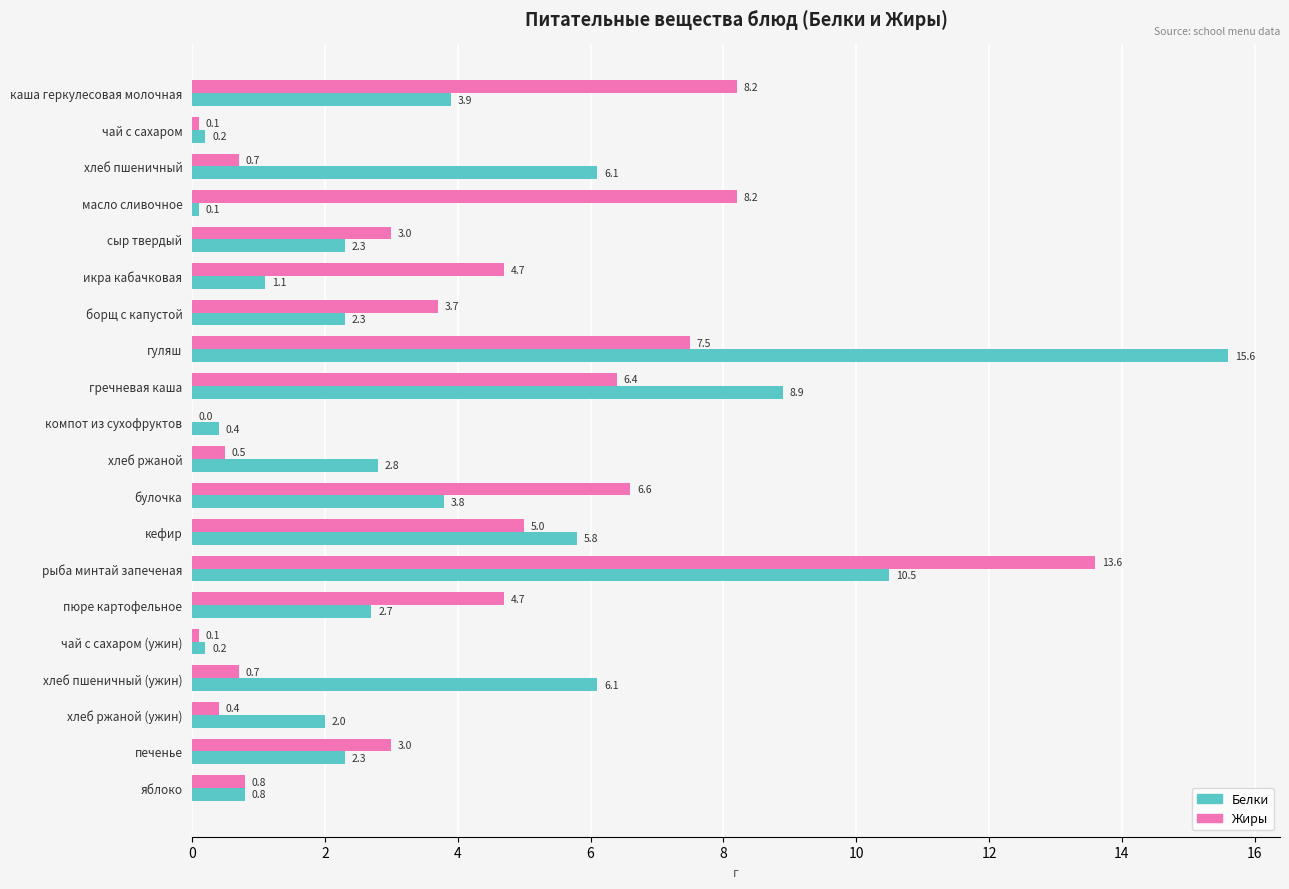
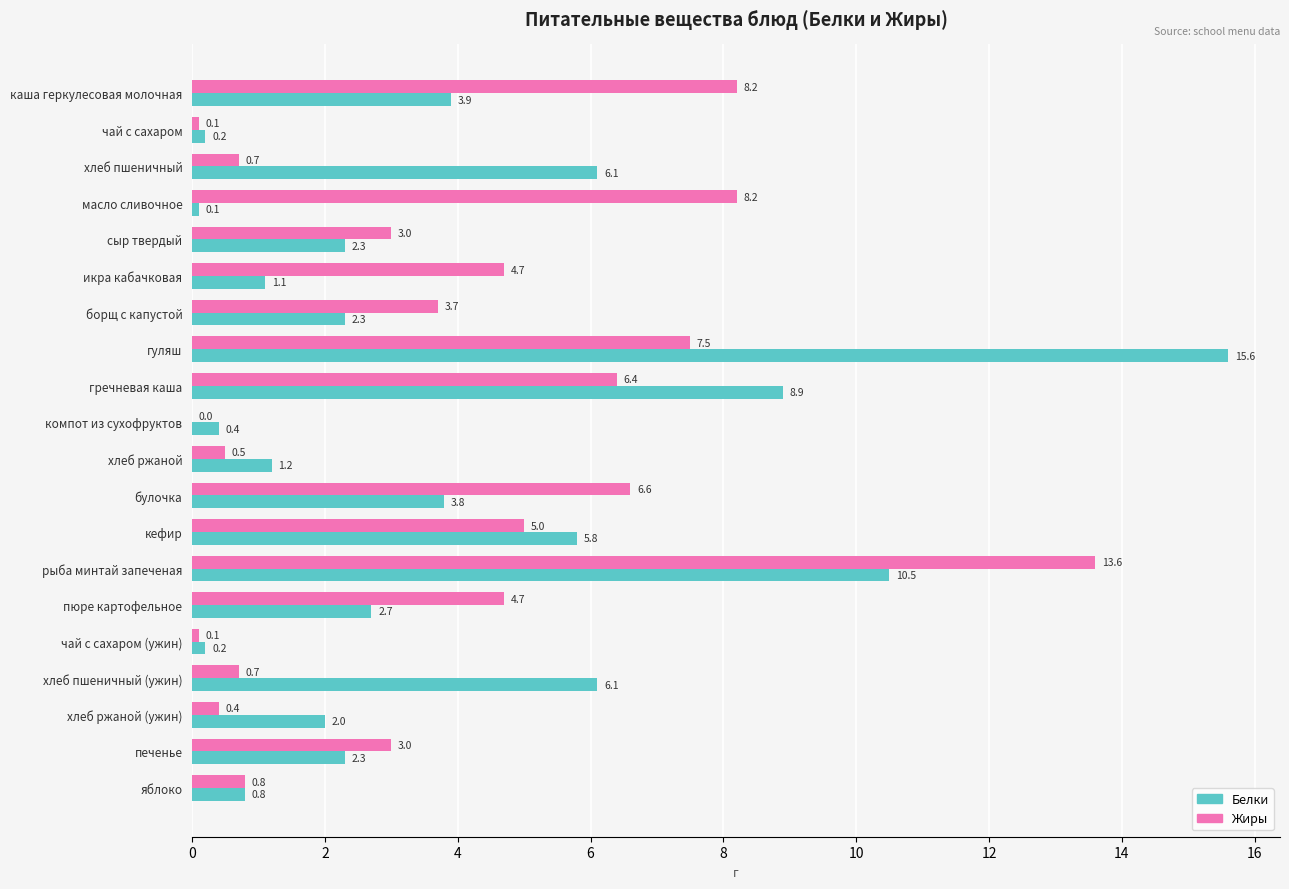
Белки, хлеб ржаной: 2.8 -> 1.2
